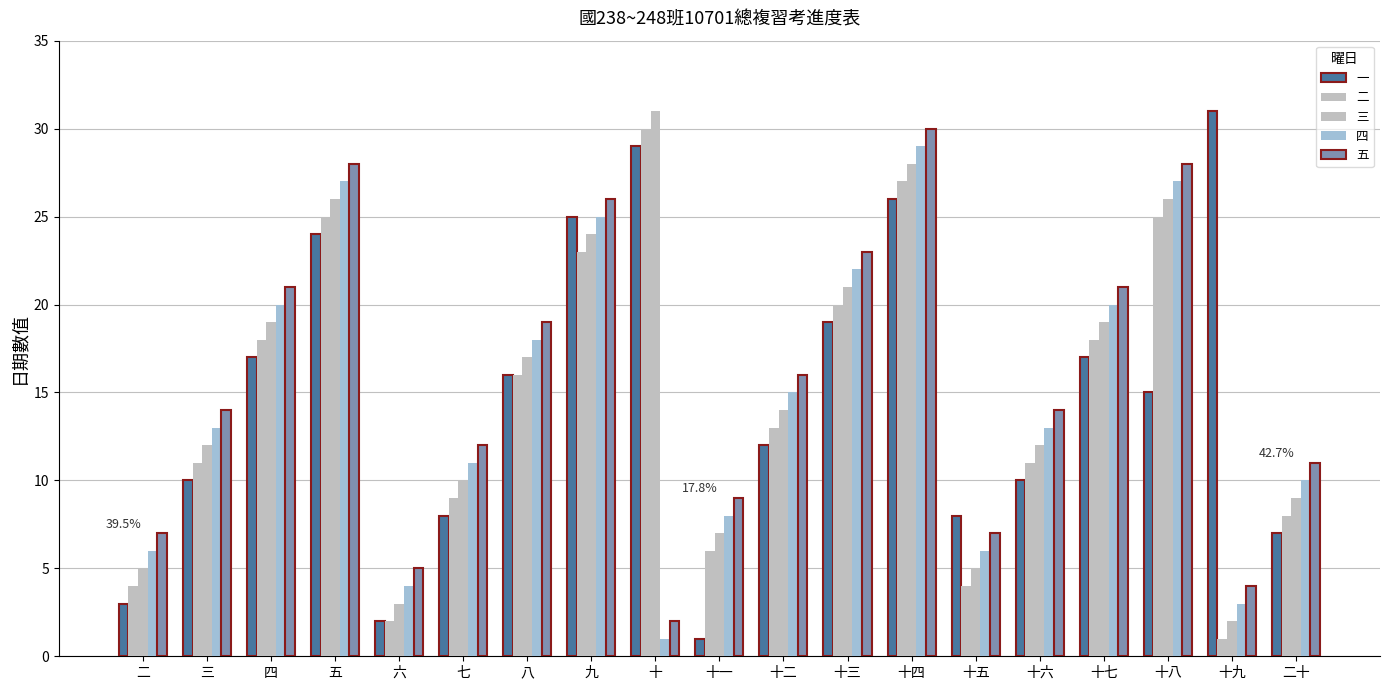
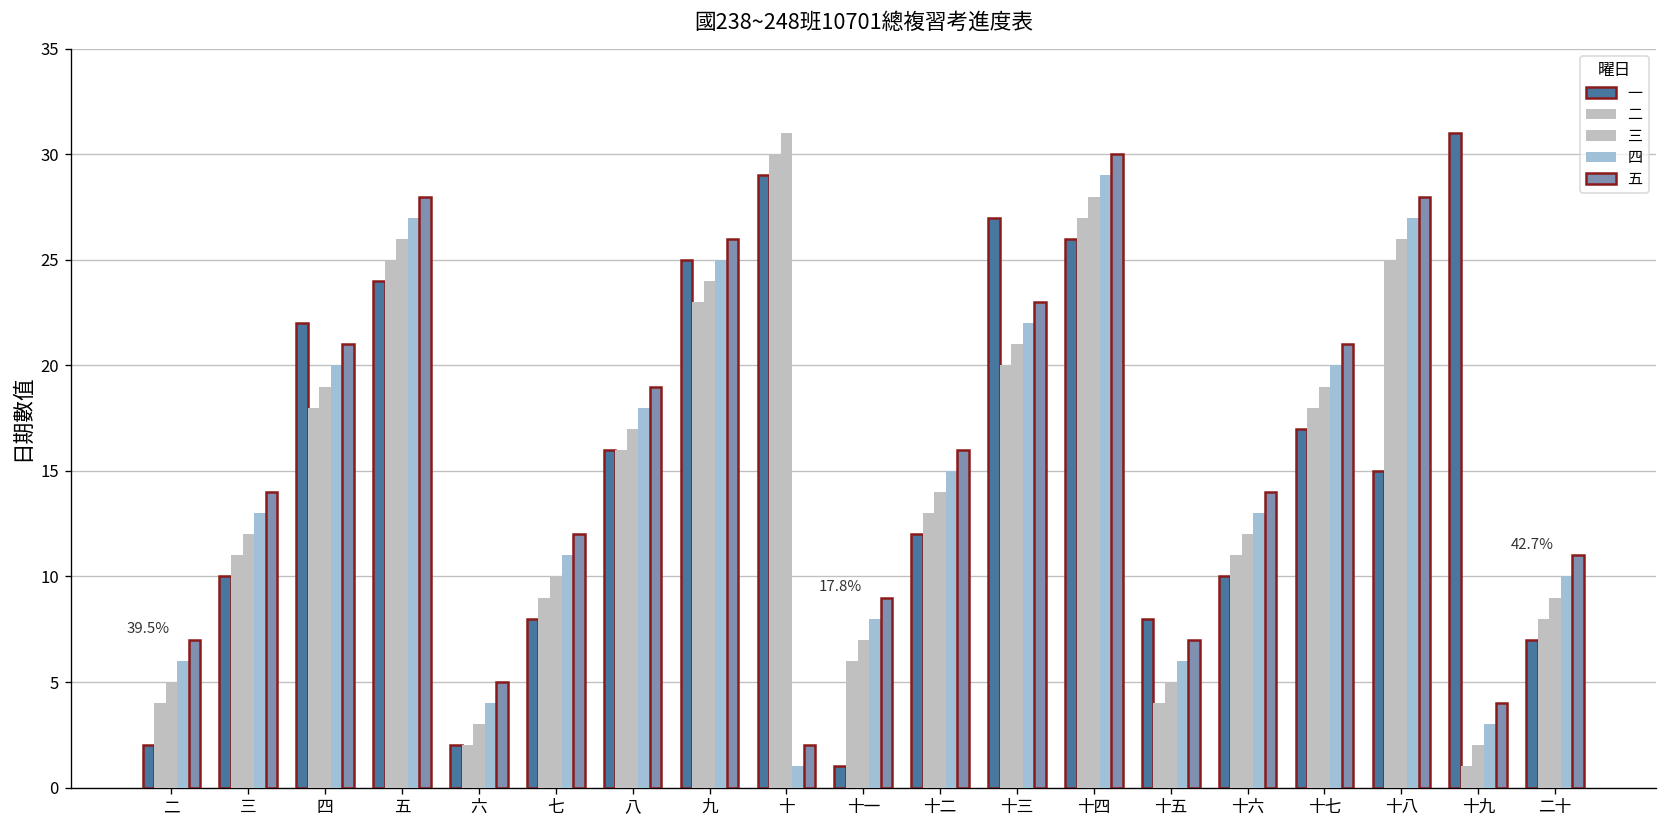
一, 二: 3 -> 2
一, 四: 17 -> 22
一, 十三: 19 -> 27
